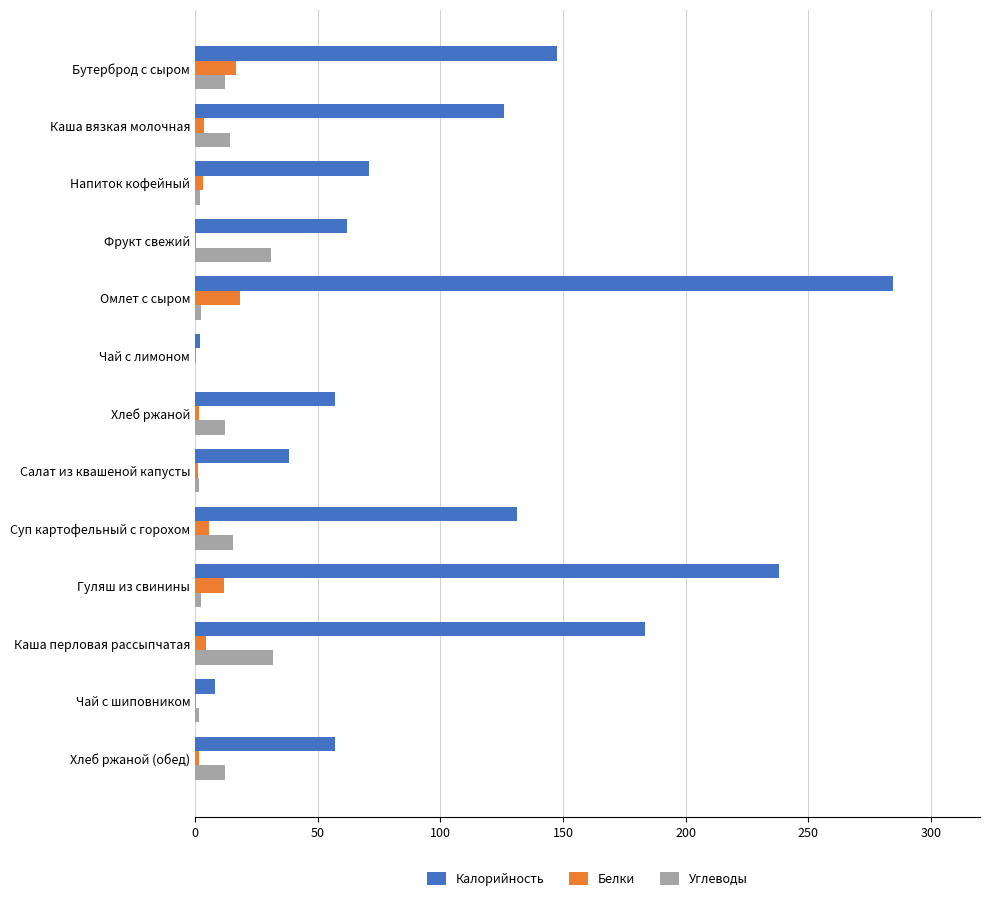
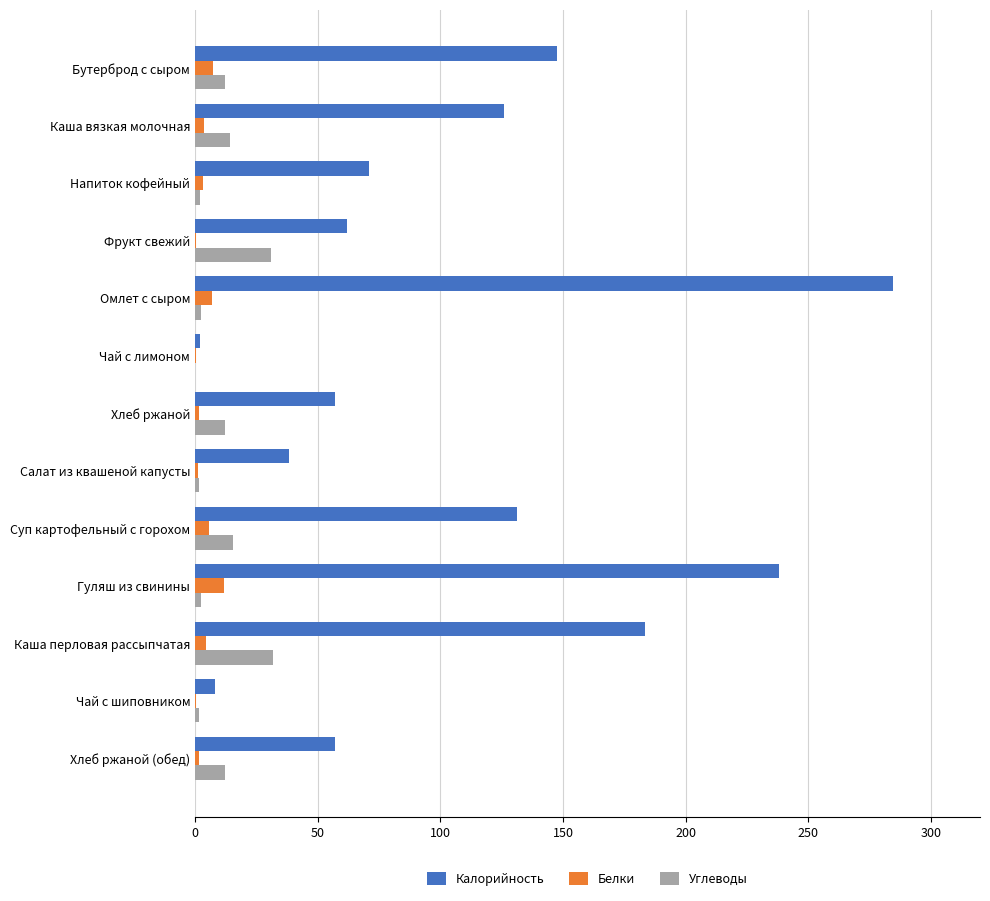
Белки, Бутерброд с сыром: 17 -> 7
Белки, Омлет с сыром: 19 -> 7
